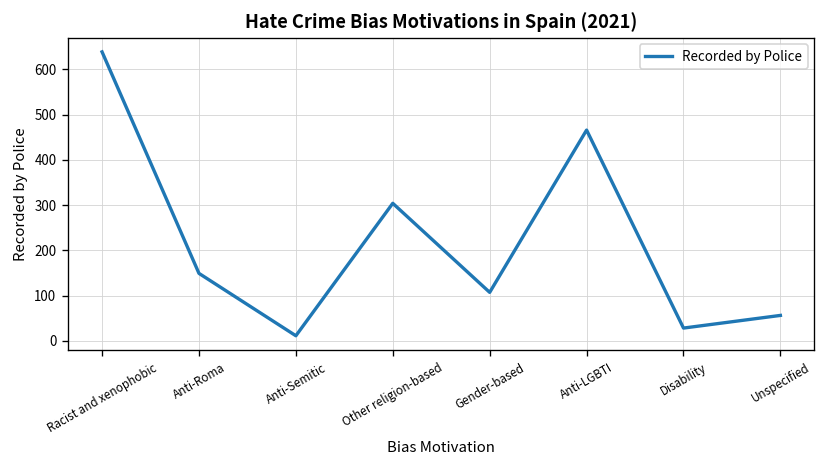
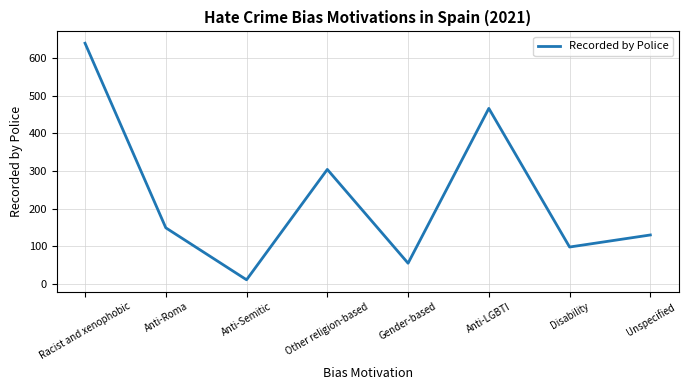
Gender-based: 110 -> 60
Disability: 30 -> 100
Unspecified: 60 -> 130
